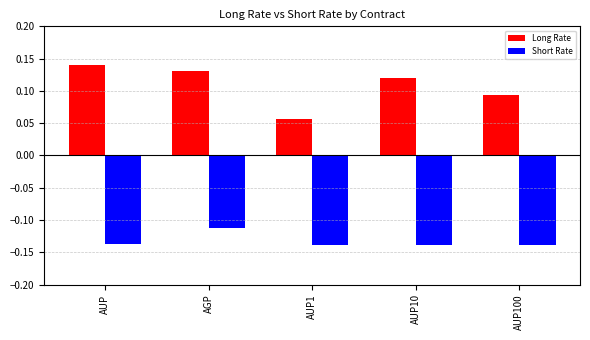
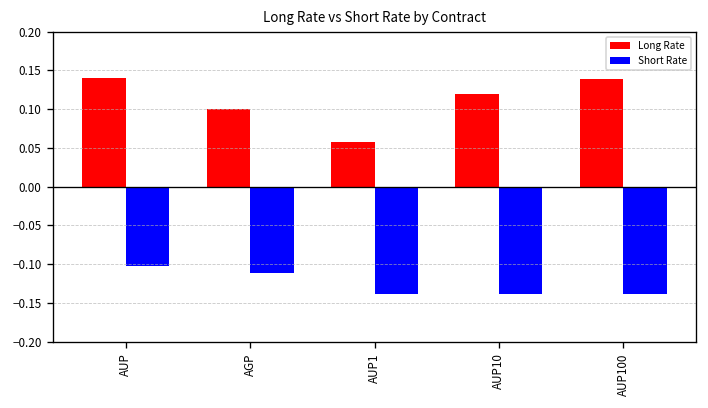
Short Rate, AUP: -0.14 -> -0.10
Long Rate, AGP: 0.13 -> 0.10
Long Rate, AUP100: 0.09 -> 0.14
